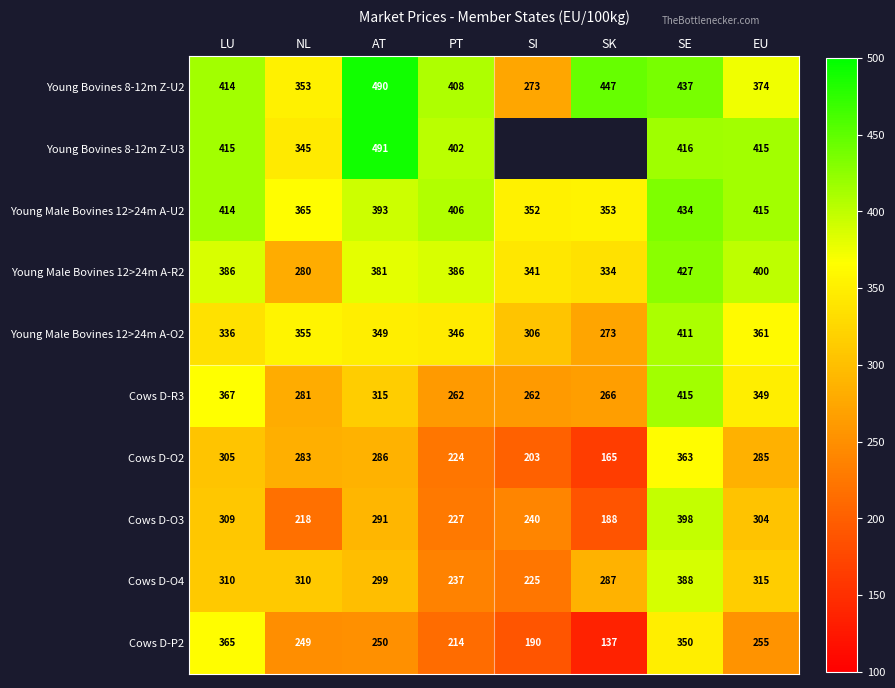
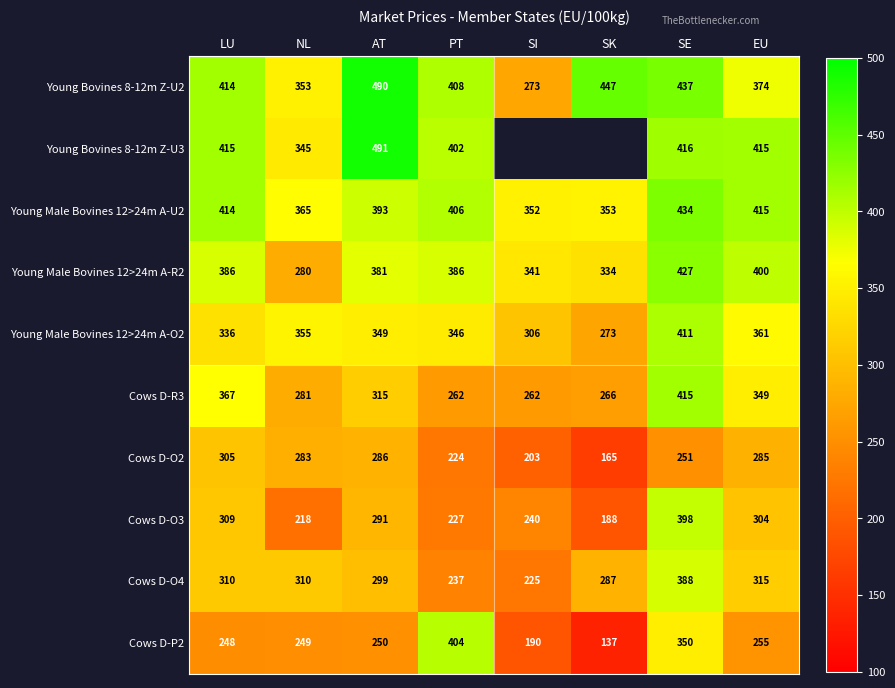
Cows D-O2, SE: 363 -> 251
Cows D-P2, LU: 365 -> 248
Cows D-P2, PT: 214 -> 404
